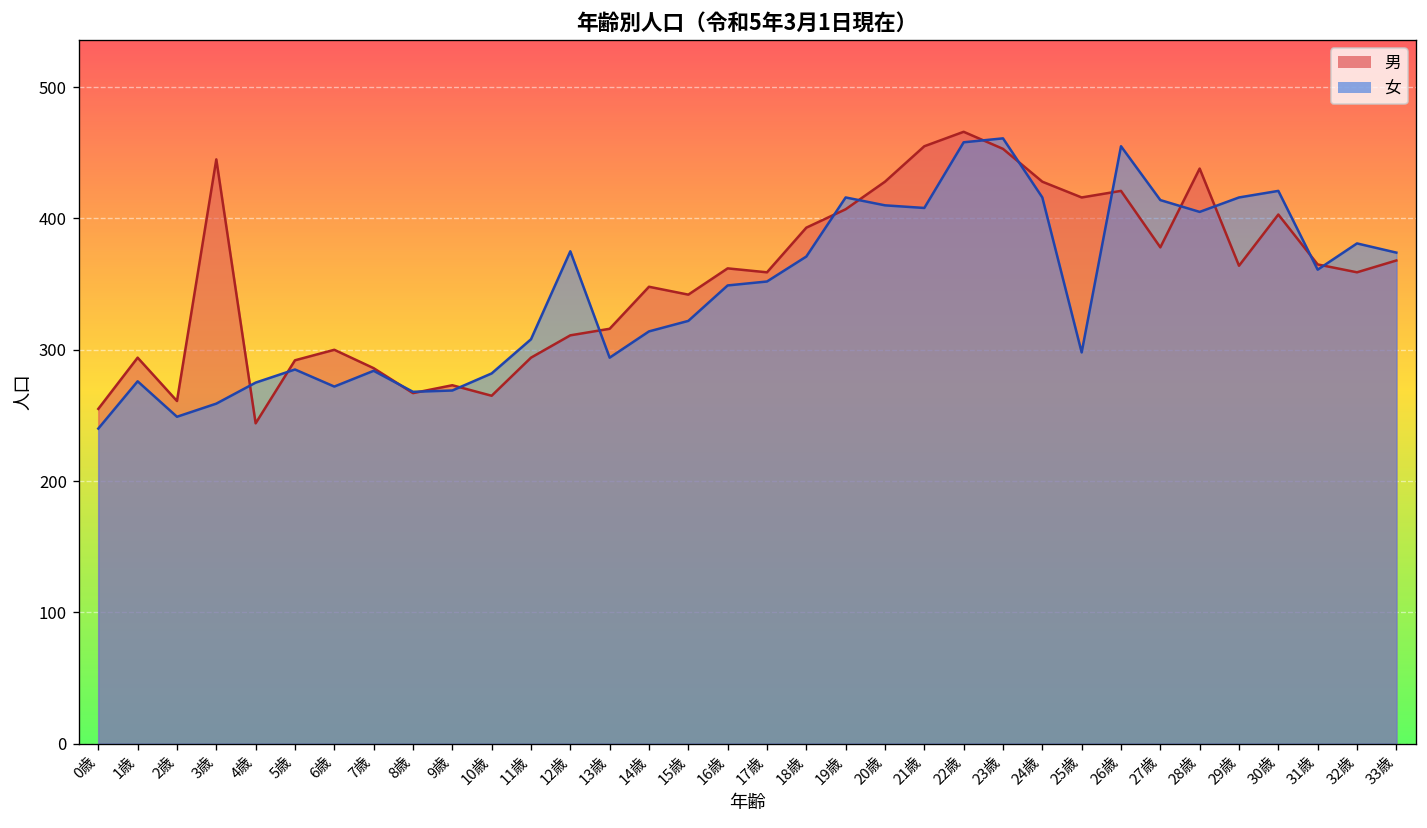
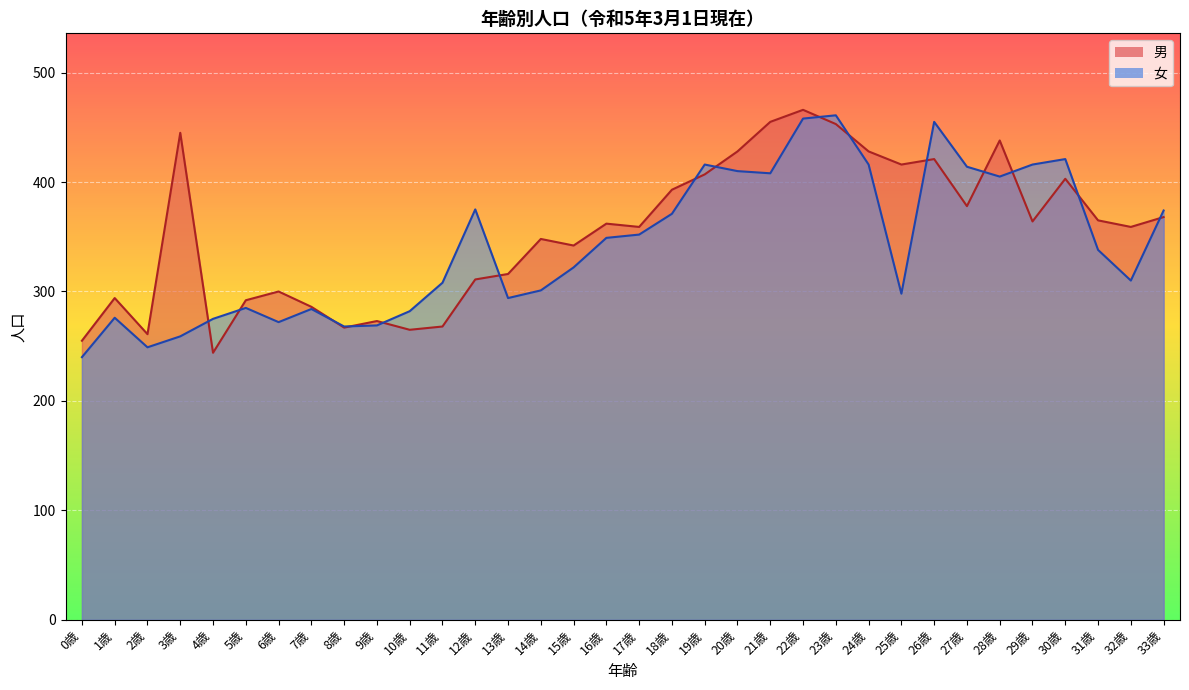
男, 11歳: 294 -> 268
女, 14歳: 314 -> 301
女, 31歳: 361 -> 338
女, 32歳: 381 -> 310
